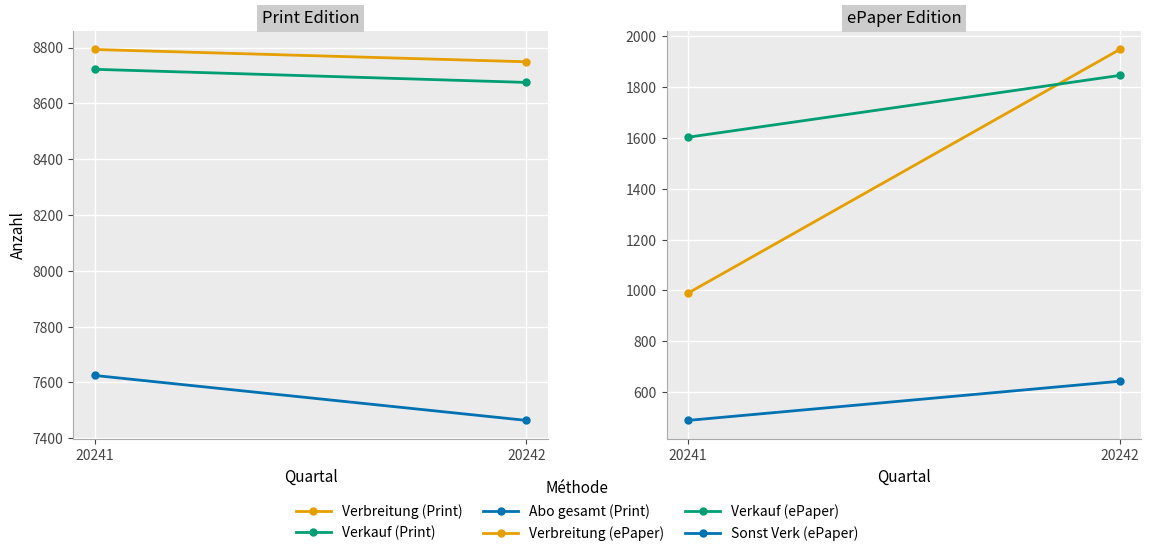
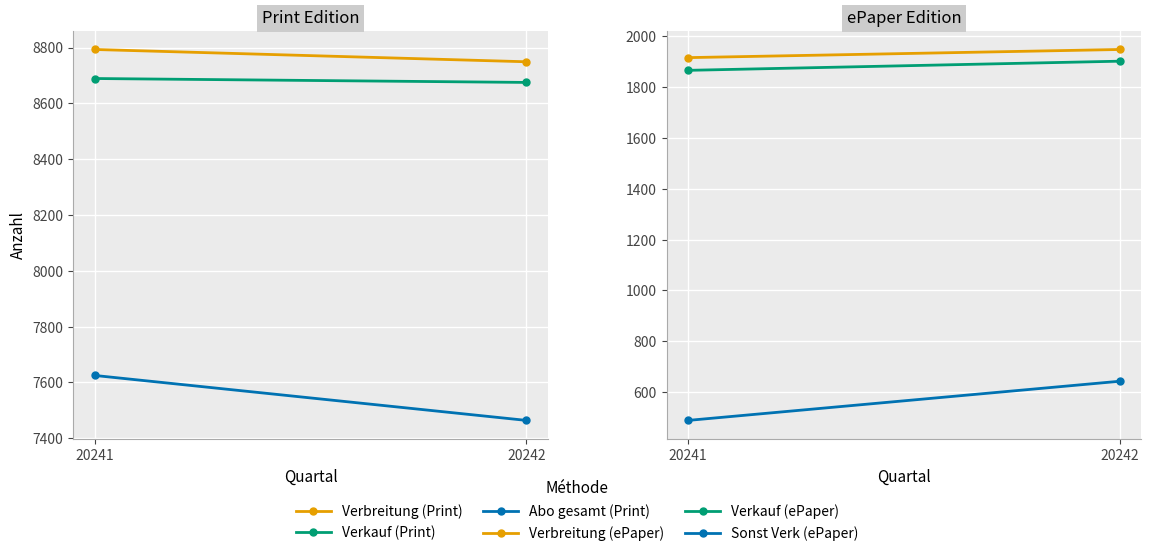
Print Edition, Verkauf (Print), 20241: 8720 -> 8690
ePaper Edition, Verbreitung (ePaper), 20241: 990 -> 1920
ePaper Edition, Verkauf (ePaper), 20241: 1600 -> 1870
ePaper Edition, Verkauf (ePaper), 20242: 1850 -> 1900
